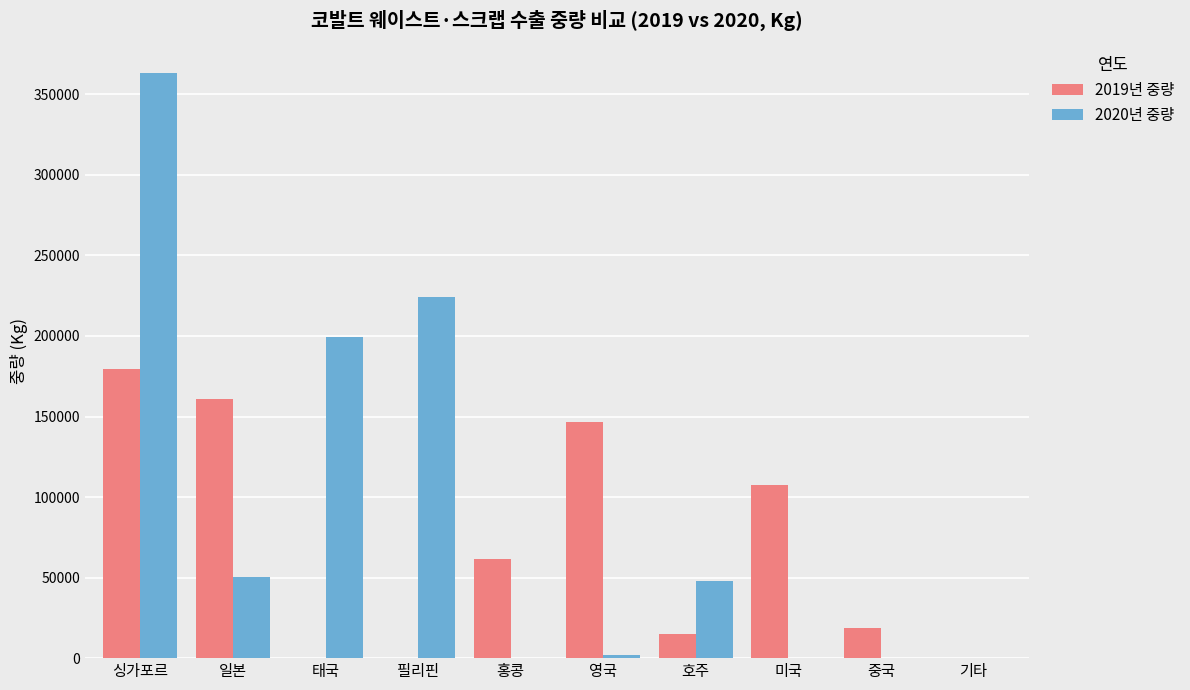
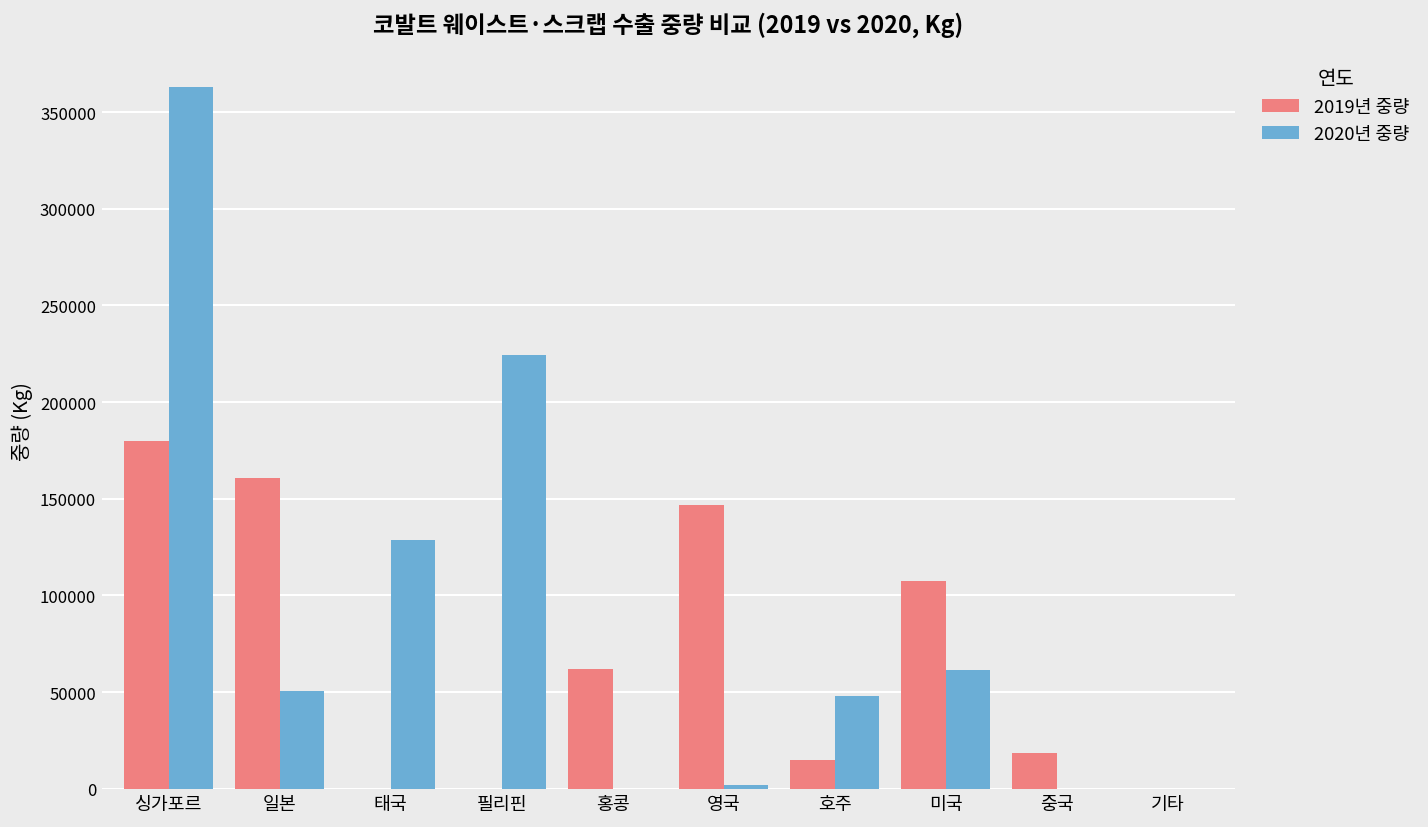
2020년 중량, 태국: 199000 -> 129000
2020년 중량, 미국: 0 -> 61000
